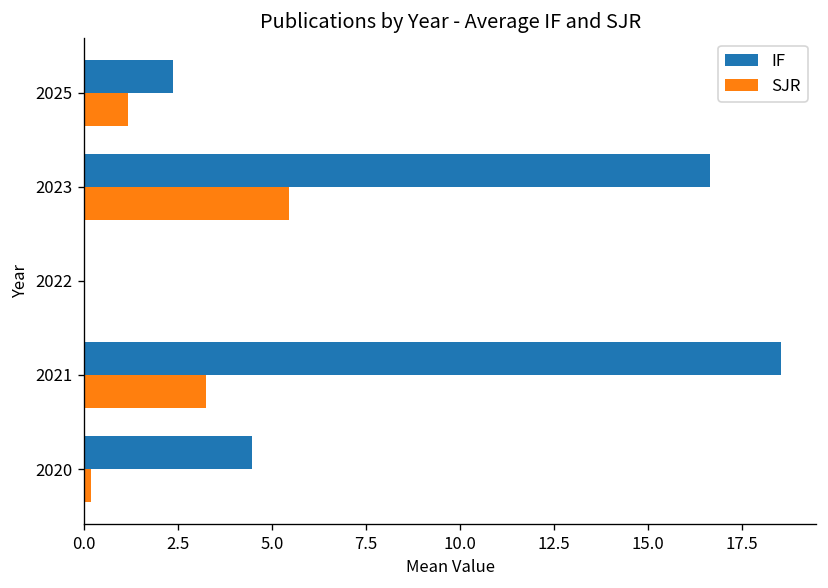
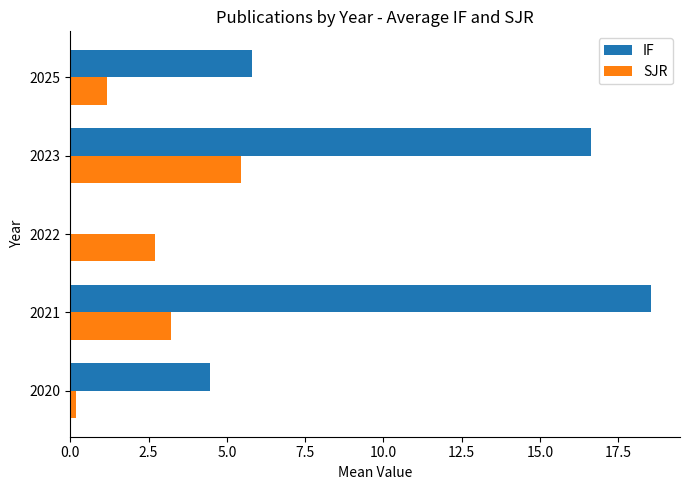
IF, 2025: 2.4 -> 5.8
SJR, 2022: 0.0 -> 2.7
